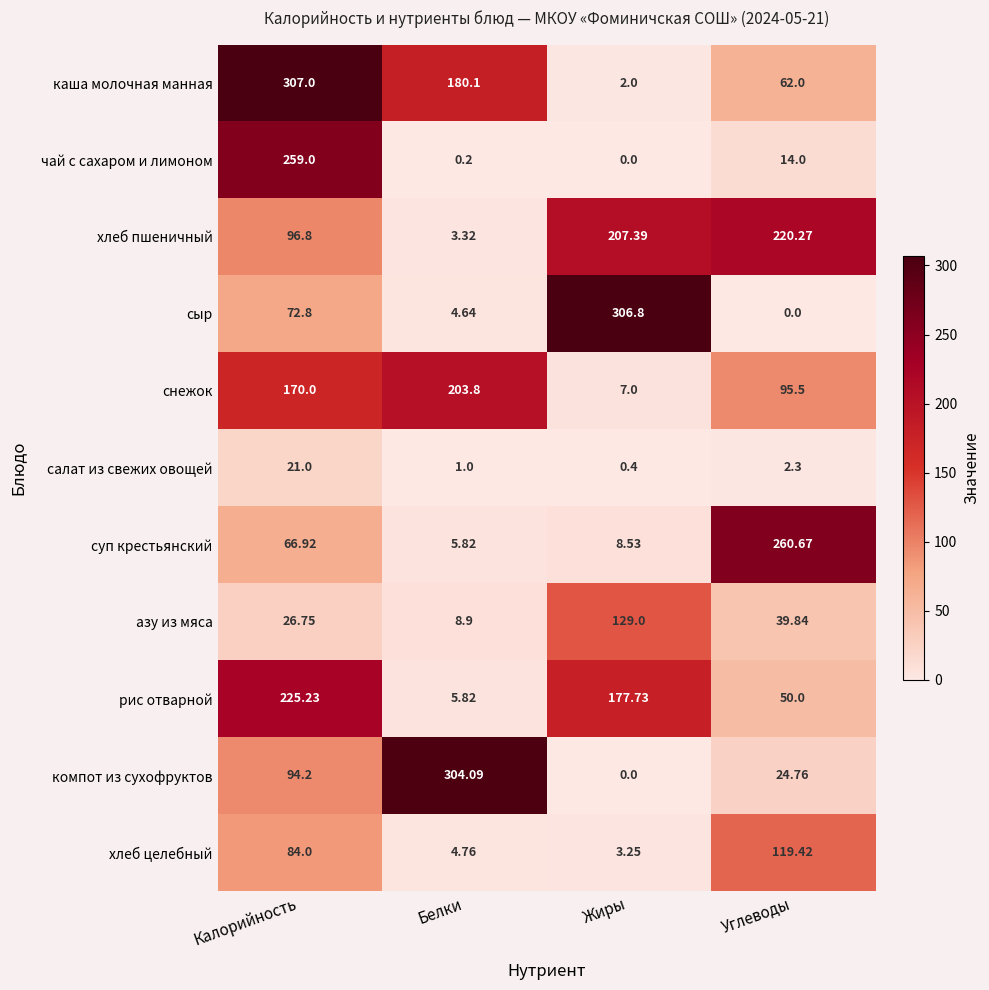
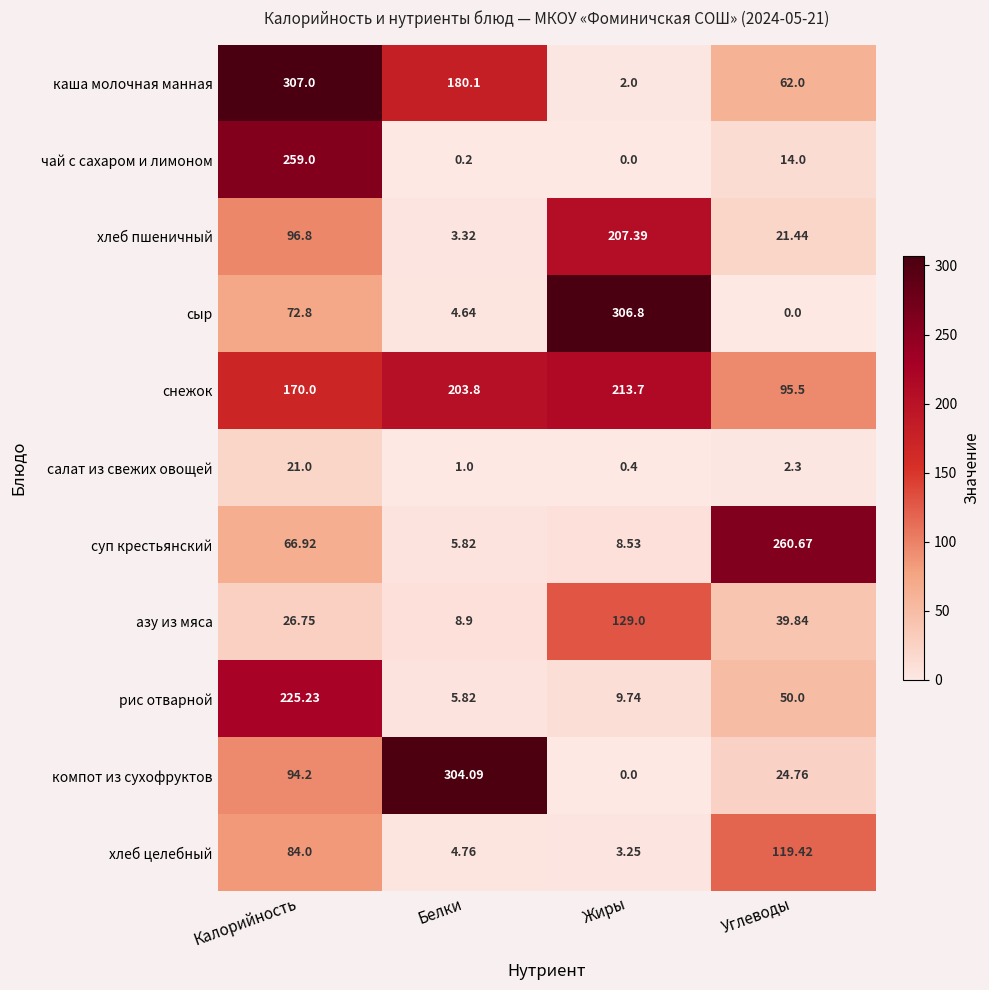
хлеб пшеничный, Углеводы: 220.27 -> 21.44
снежок, Жиры: 7.0 -> 213.7
рис отварной, Жиры: 177.73 -> 9.74
